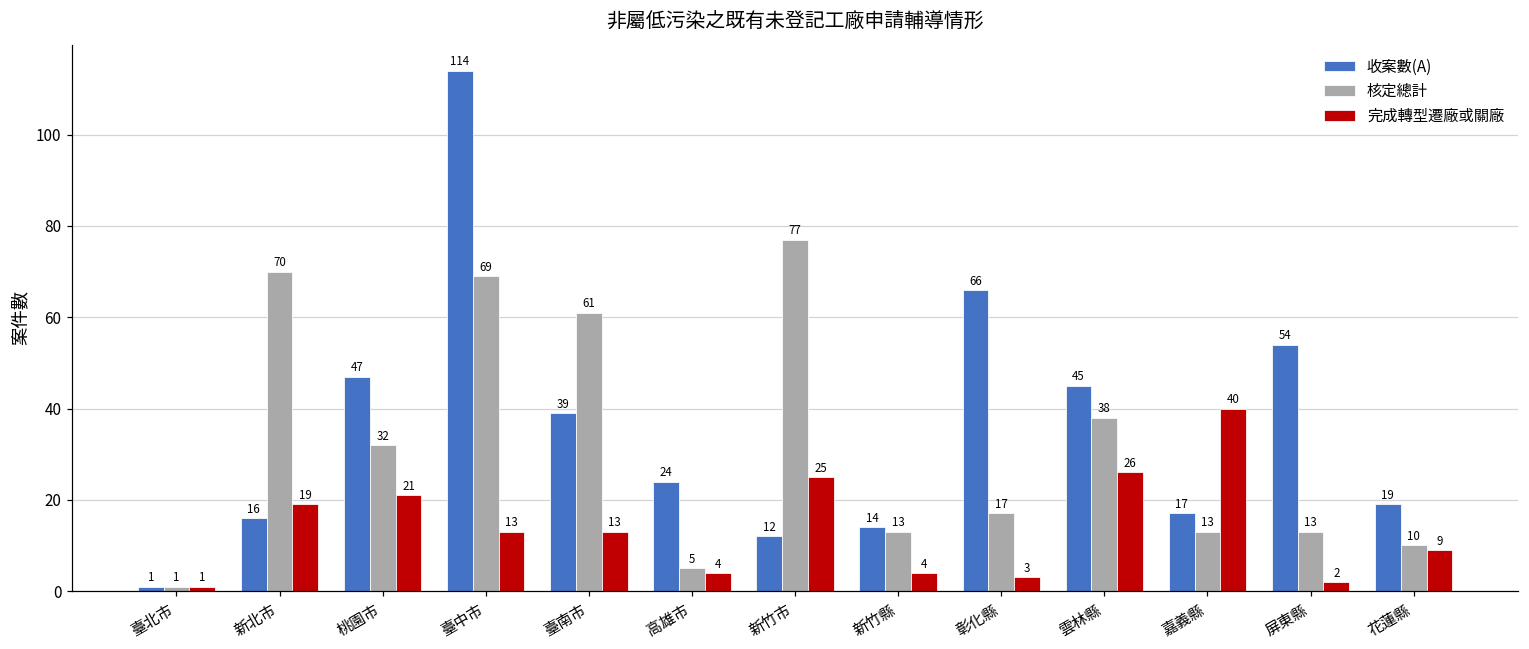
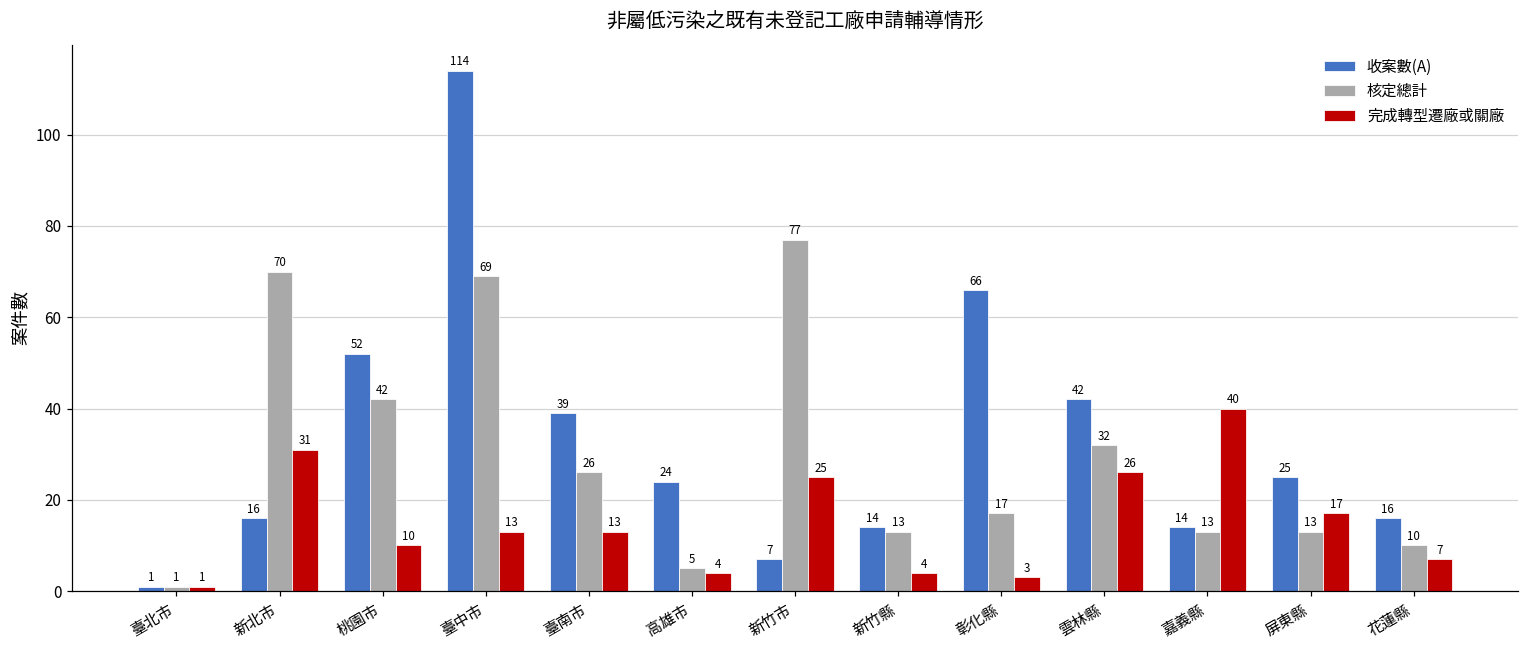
完成轉型遷廠或關廠, 新北市: 19 -> 31
收案數(A), 桃園市: 47 -> 52
核定總計, 桃園市: 32 -> 42
完成轉型遷廠或關廠, 桃園市: 21 -> 10
核定總計, 臺南市: 61 -> 26
收案數(A), 新竹市: 12 -> 7
收案數(A), 雲林縣: 45 -> 42
核定總計, 雲林縣: 38 -> 32
收案數(A), 嘉義縣: 17 -> 14
收案數(A), 屏東縣: 54 -> 25
完成轉型遷廠或關廠, 屏東縣: 2 -> 17
收案數(A), 花蓮縣: 19 -> 16
完成轉型遷廠或關廠, 花蓮縣: 9 -> 7
